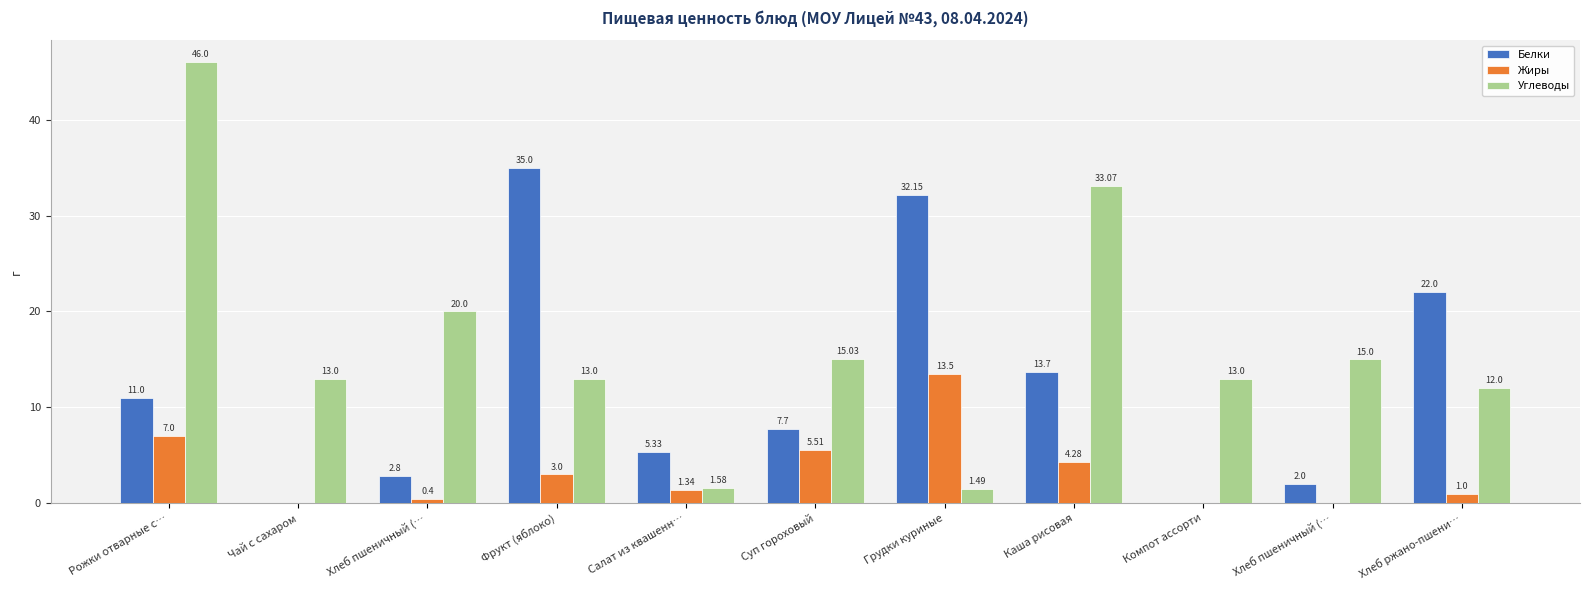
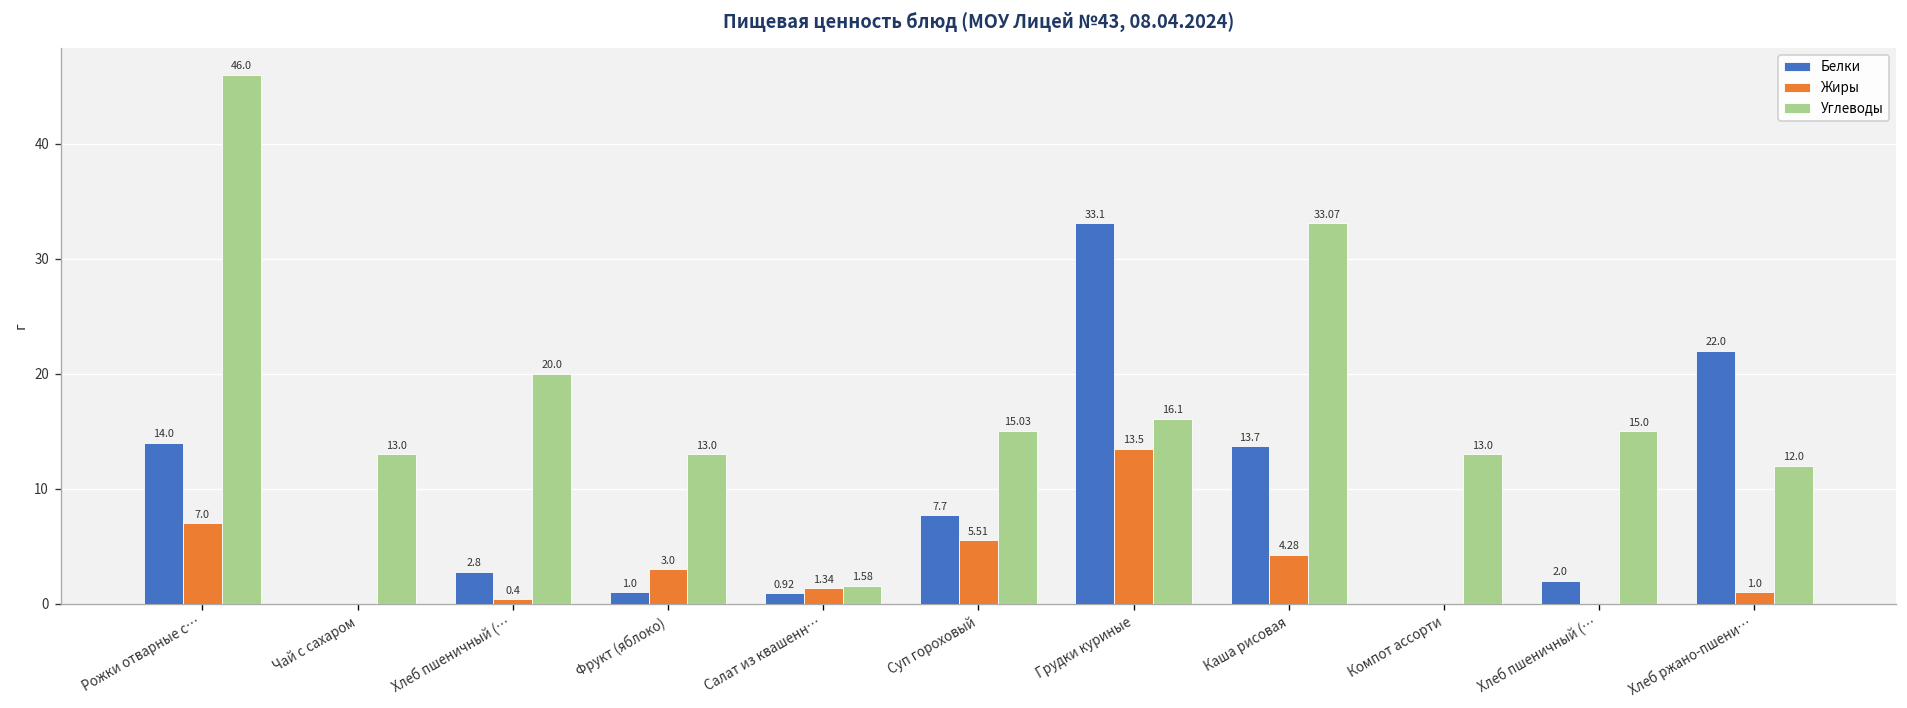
Белки, Рожки отварные с…: 11.0 -> 14.0
Белки, Фрукт (яблоко): 35.0 -> 1.0
Белки, Салат из квашенн…: 5.33 -> 0.92
Белки, Грудки куриные: 32.15 -> 33.1
Углеводы, Грудки куриные: 1.49 -> 16.1
